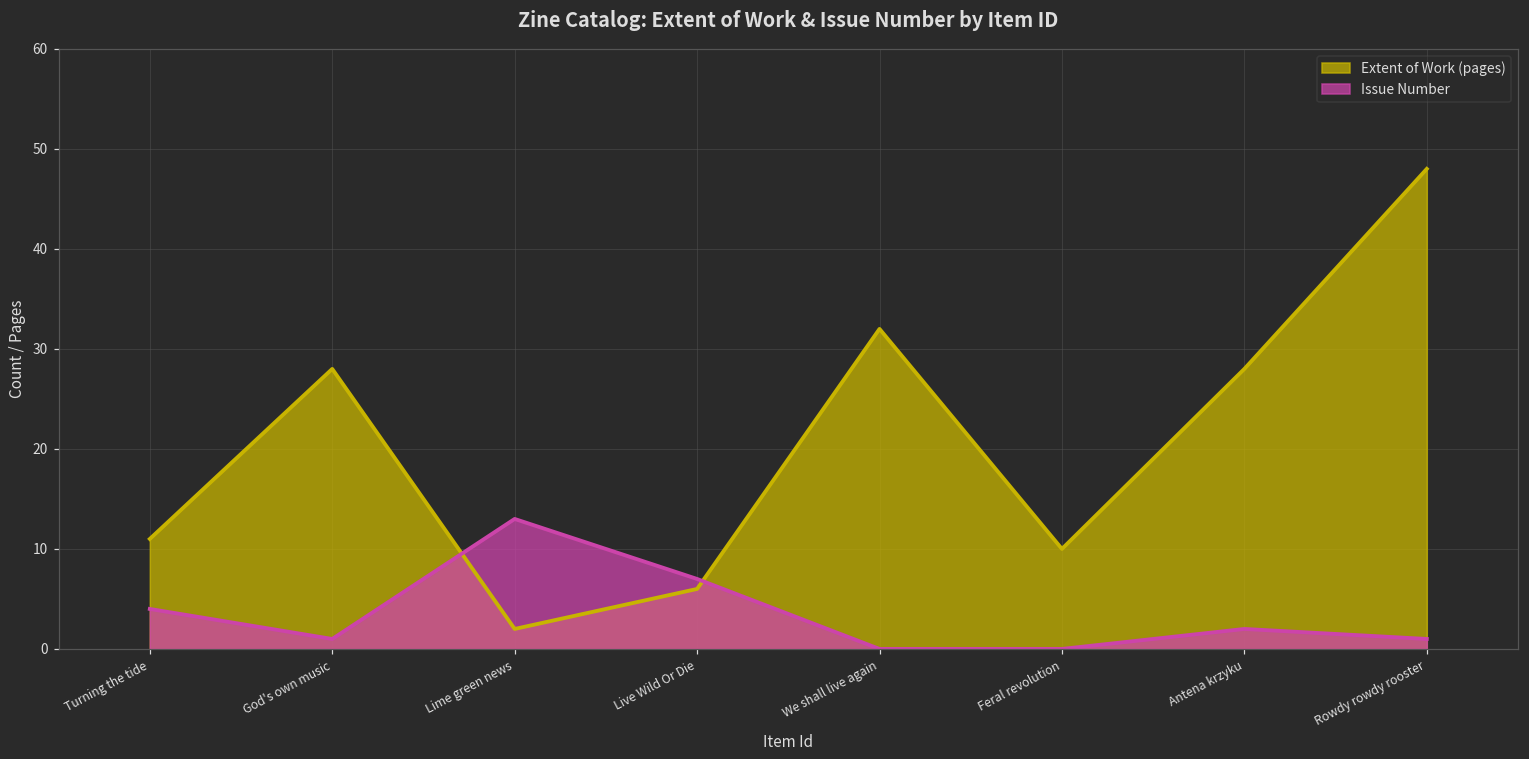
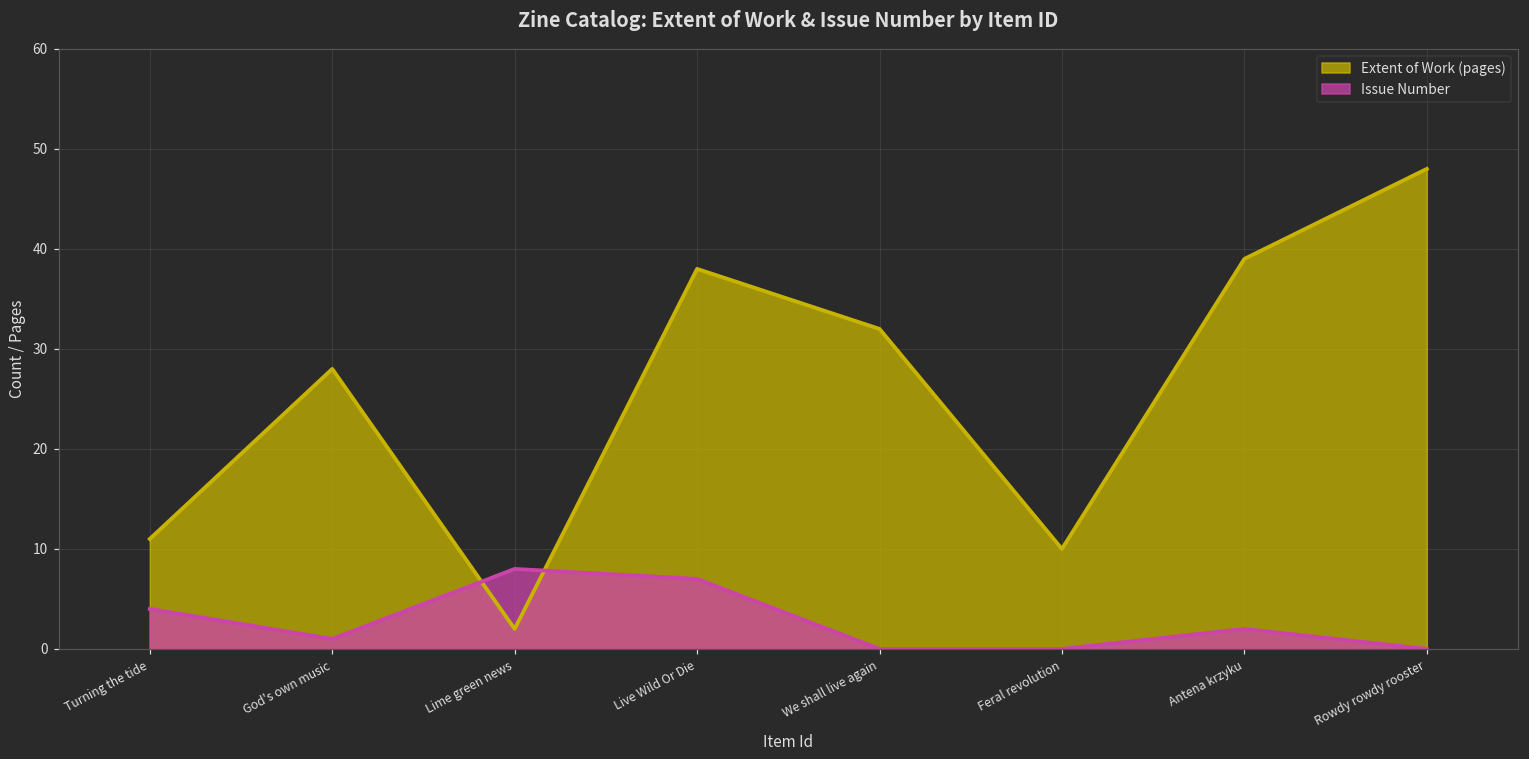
Issue Number, Lime green news: 13 -> 8
Extent of Work (pages), Live Wild Or Die: 6 -> 38
Extent of Work (pages), Antena krzyku: 28 -> 39
Issue Number, Rowdy rowdy rooster: 1 -> 0
